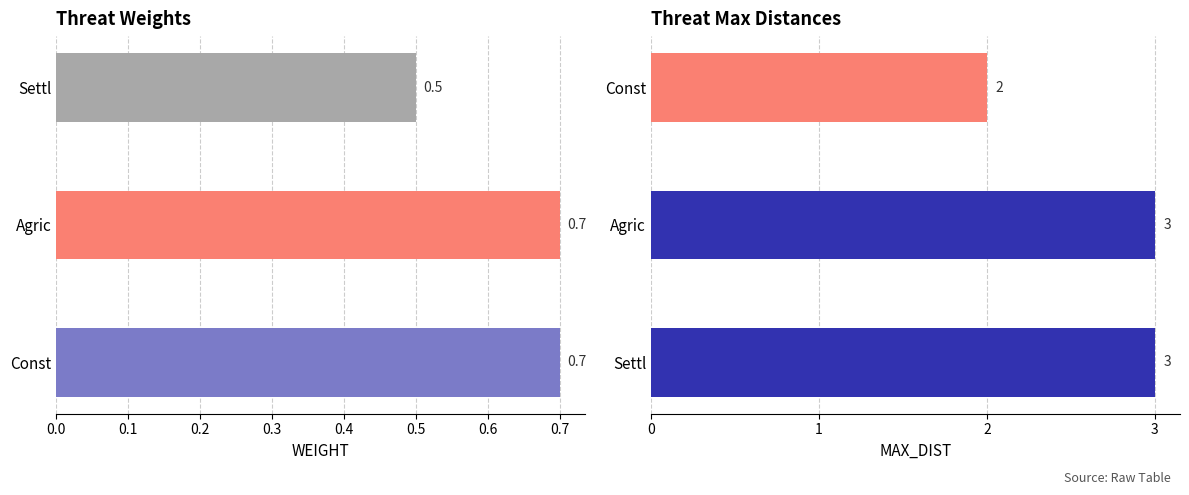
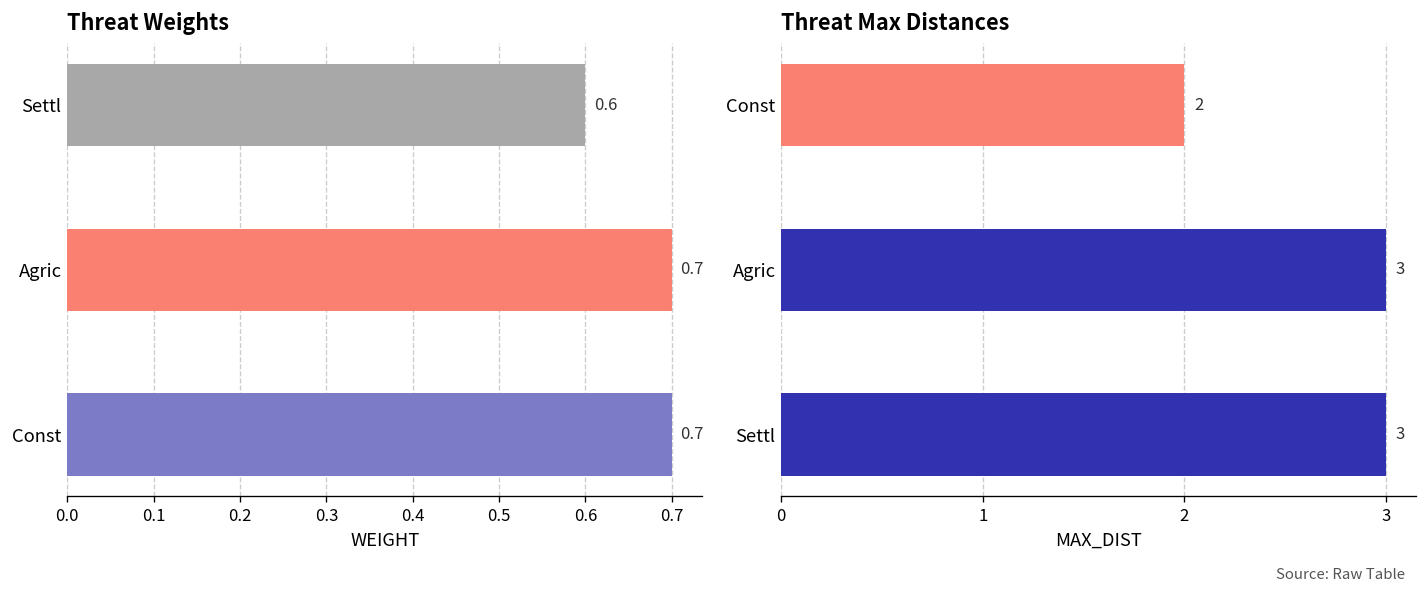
Threat Weights, Settl: 0.5 -> 0.6
